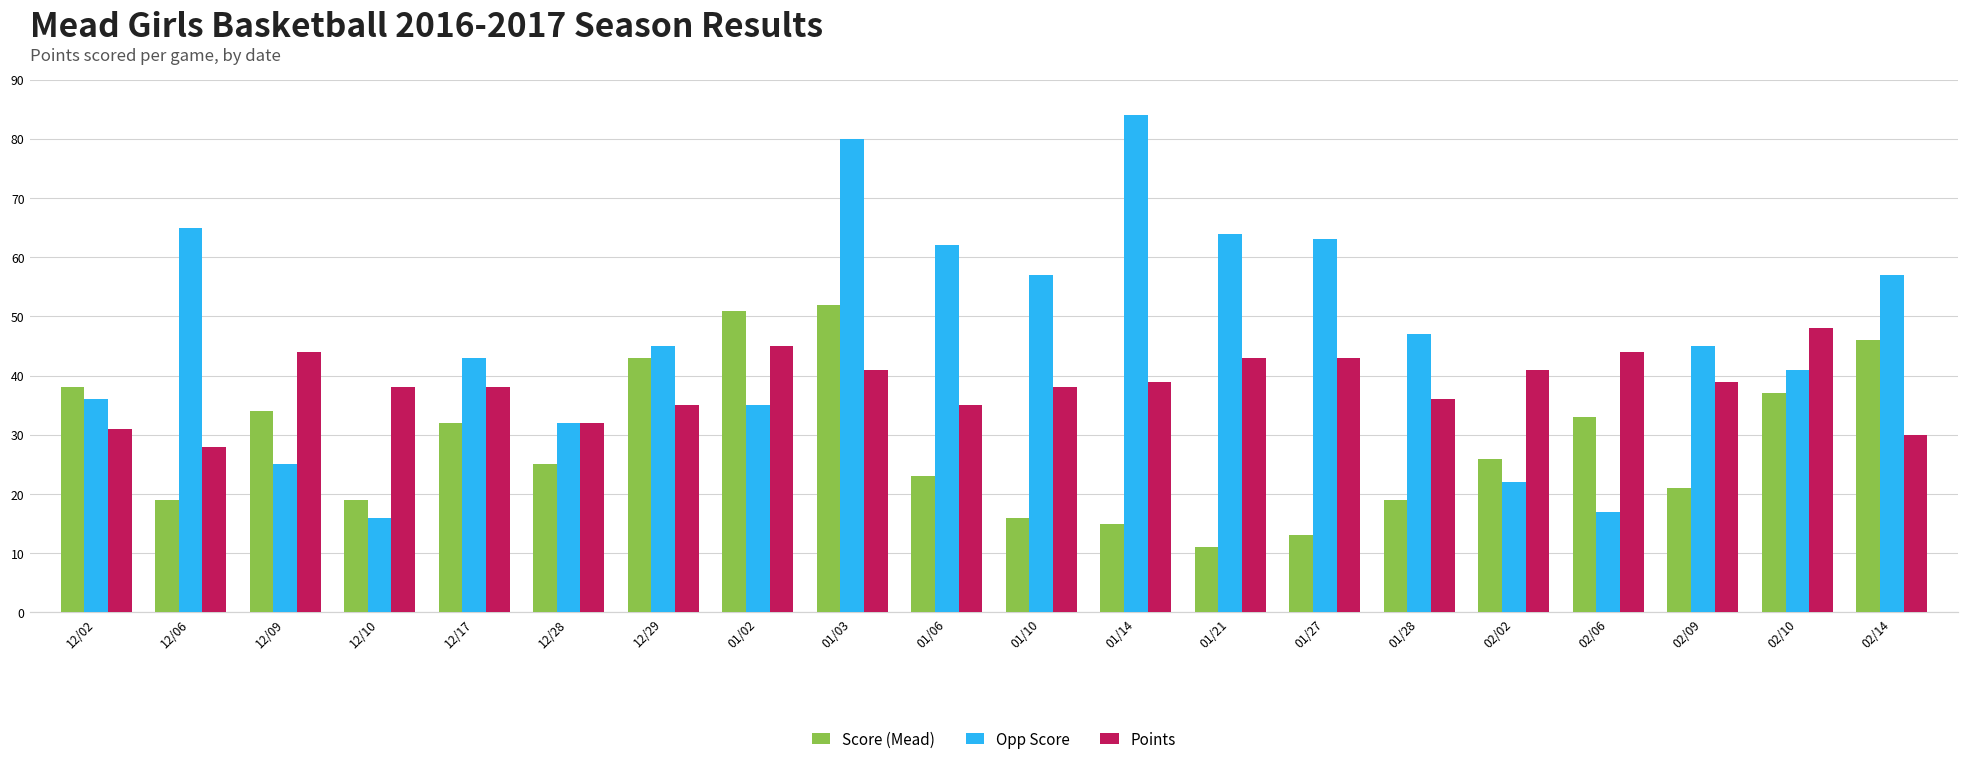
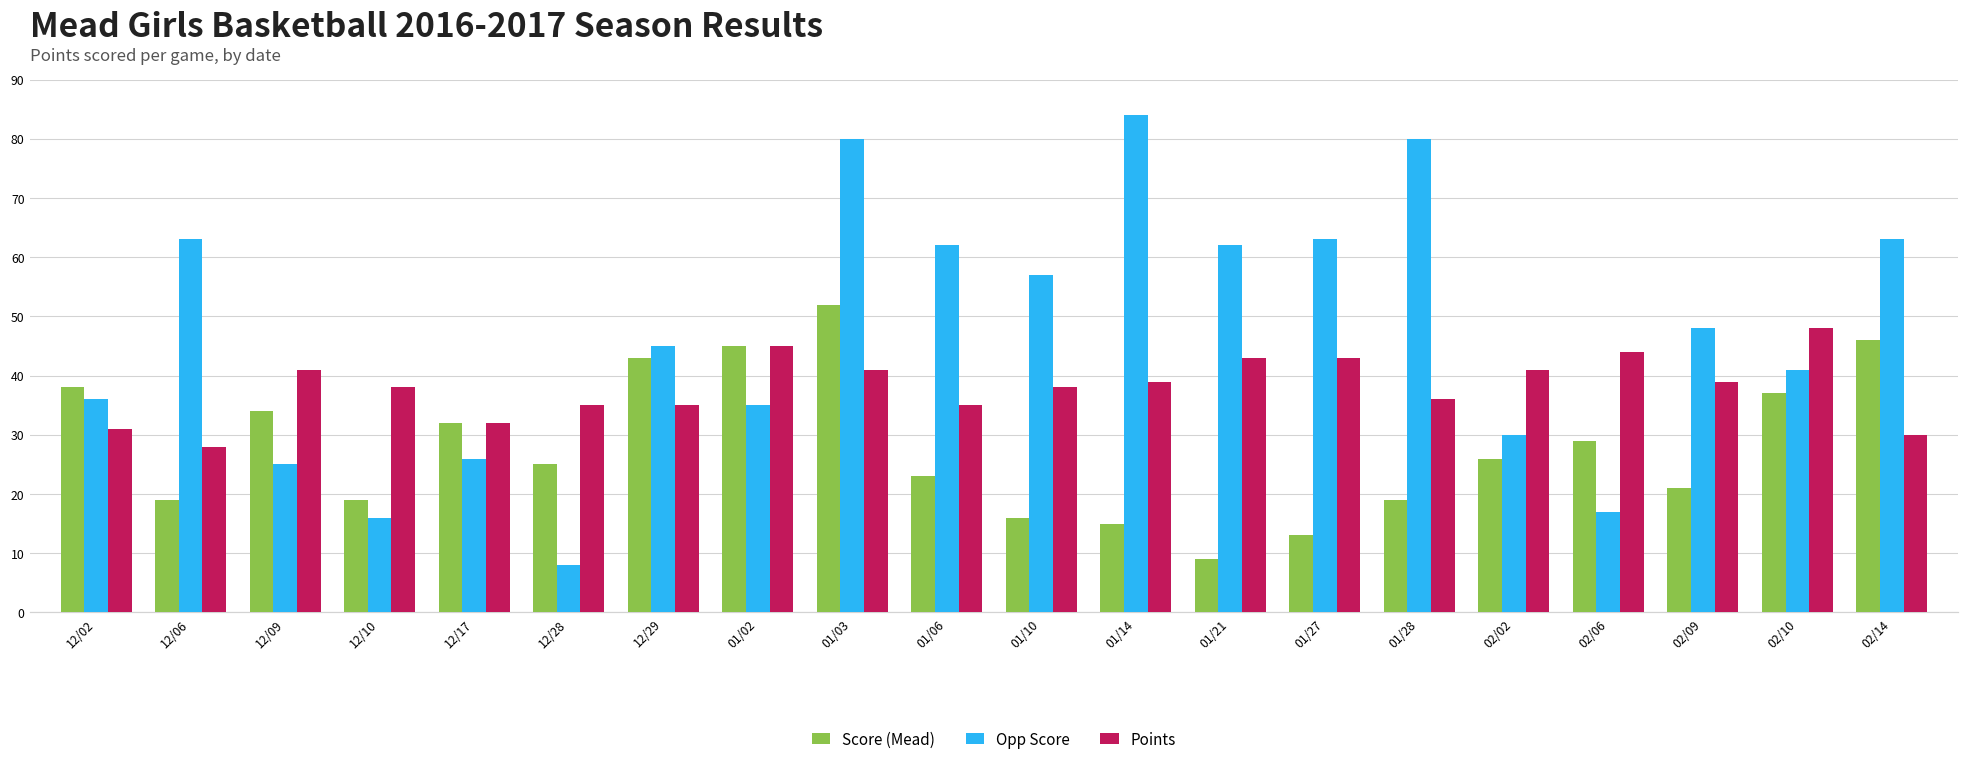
Opp Score, 12/06: 65 -> 63
Points, 12/09: 44 -> 41
Opp Score, 12/17: 43 -> 26
Points, 12/17: 38 -> 32
Opp Score, 12/28: 32 -> 8
Points, 12/28: 32 -> 35
Score (Mead), 01/02: 51 -> 45
Score (Mead), 01/21: 11 -> 9
Opp Score, 01/21: 64 -> 62
Opp Score, 01/28: 47 -> 80
Opp Score, 02/02: 22 -> 30
Score (Mead), 02/06: 33 -> 29
Opp Score, 02/09: 45 -> 48
Opp Score, 02/14: 57 -> 63
